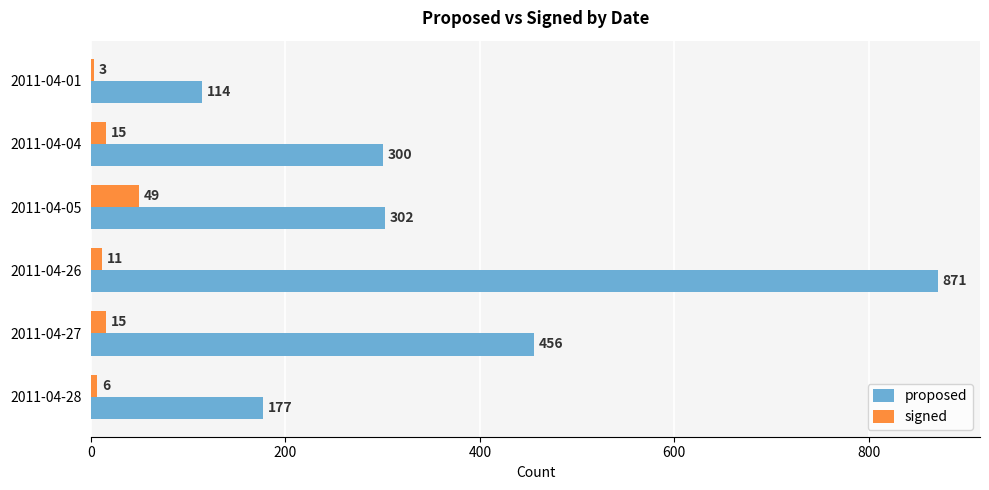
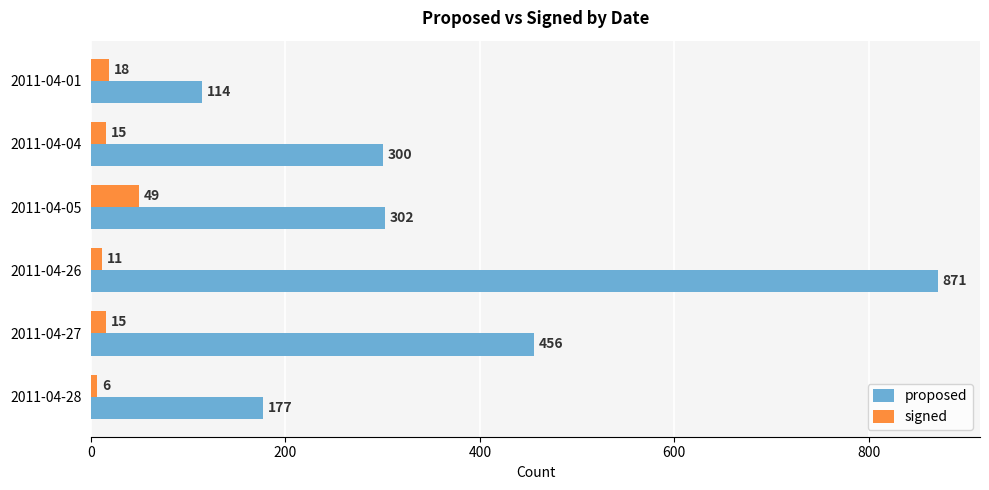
signed, 2011-04-01: 3 -> 18
